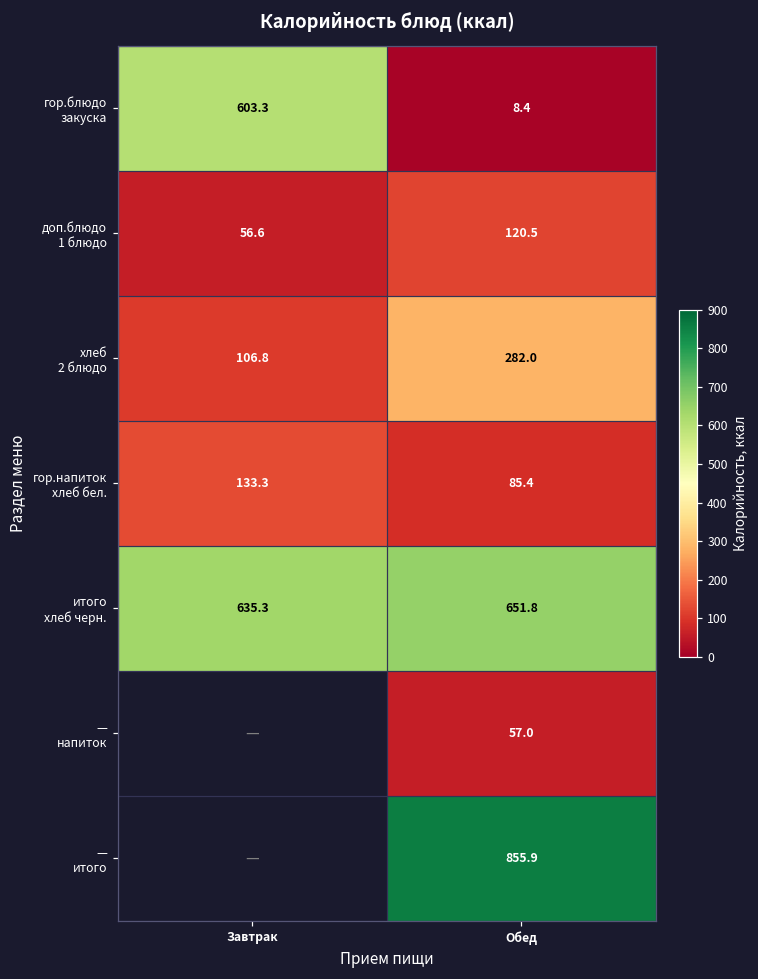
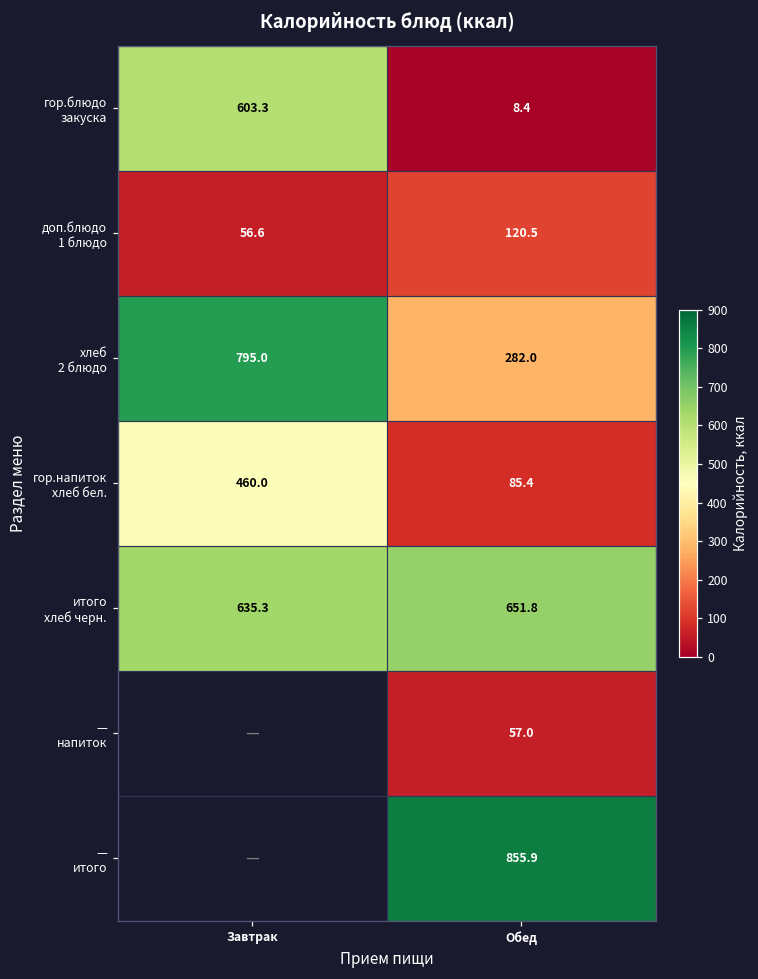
хлеб 2 блюдо, Завтрак: 106.8 -> 795.0
гор.напиток хлеб бел., Завтрак: 133.3 -> 460.0
